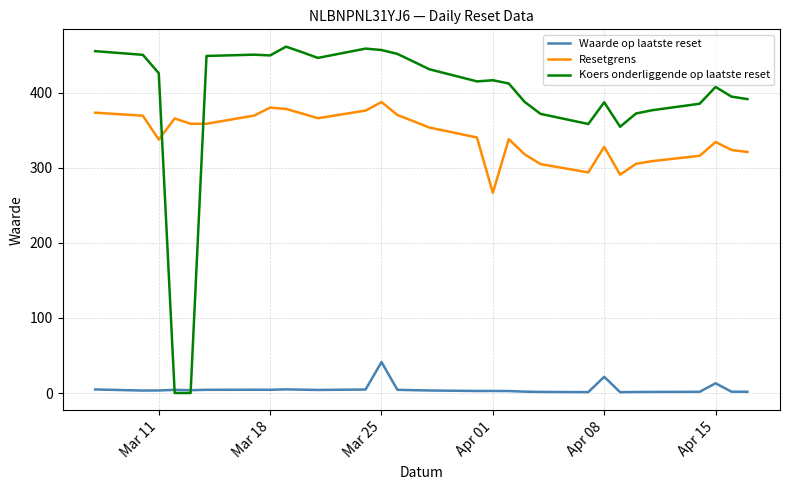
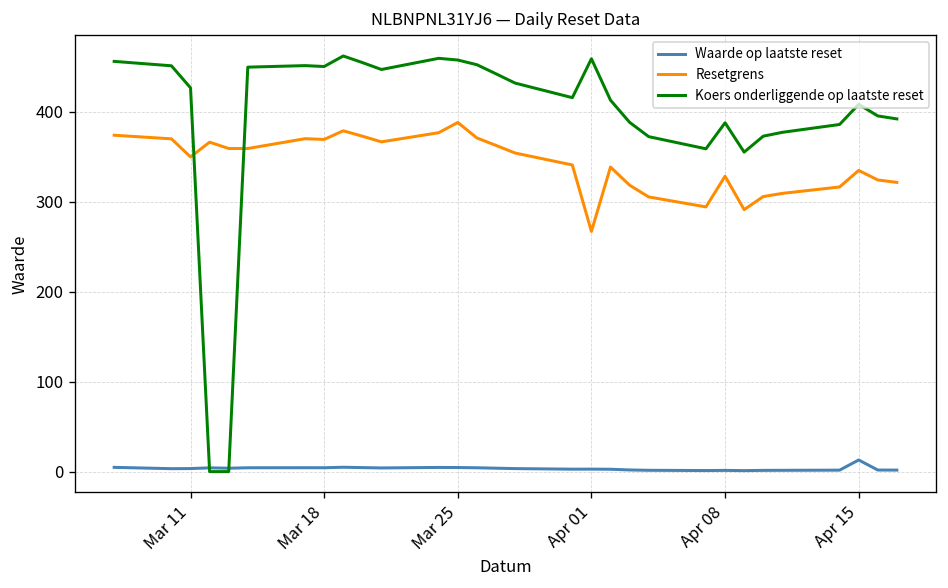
Resetgrens, Mar 11: 340 -> 350
Resetgrens, Mar 18: 380 -> 370
Waarde op laatste reset, Mar 25: 40 -> 0
Koers onderliggende op laatste reset, Apr 01: 420 -> 460
Waarde op laatste reset, Apr 08: 20 -> 0
